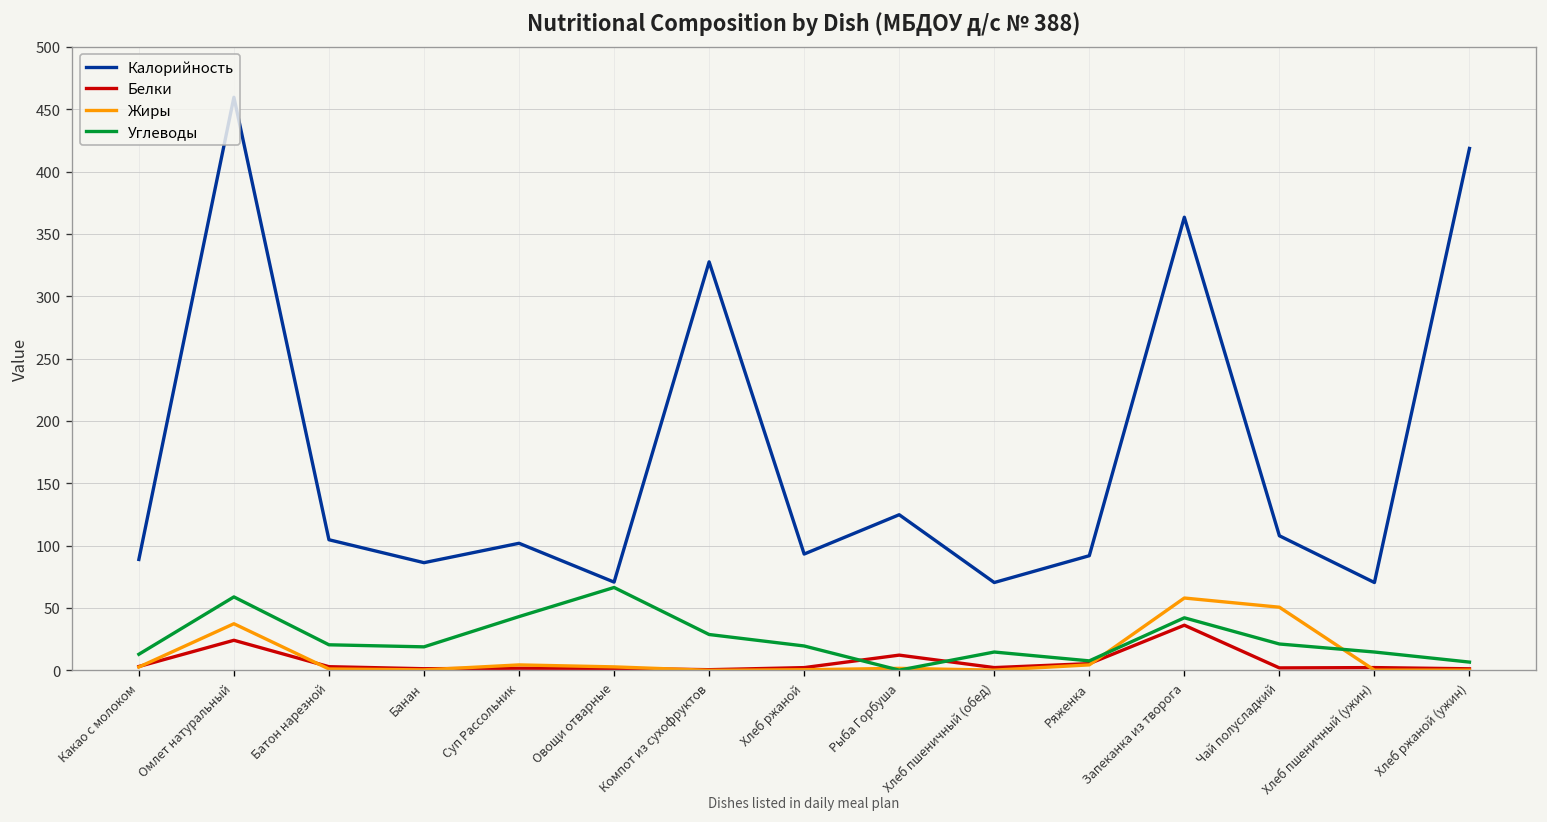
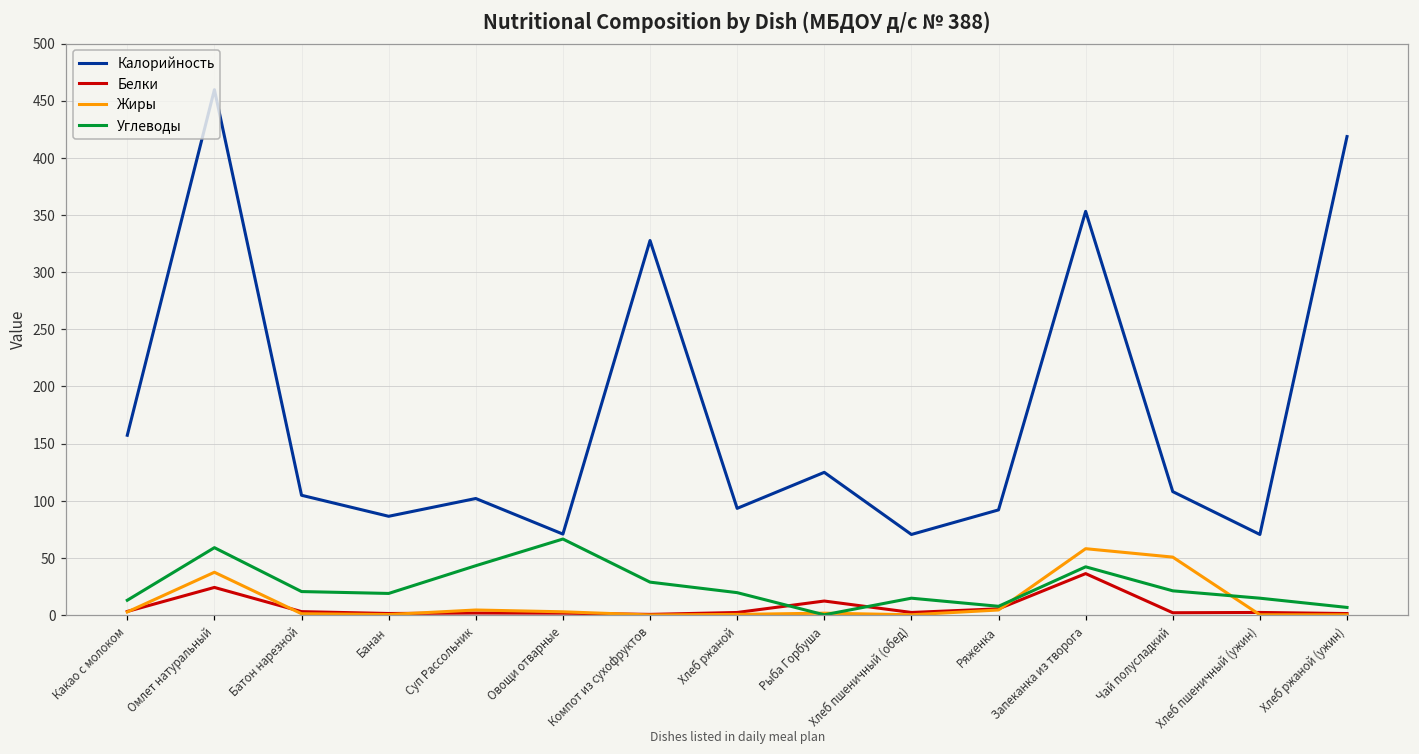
Калорийность, Какао с молоком: 89 -> 157
Калорийность, Запеканка из творога: 363 -> 353
